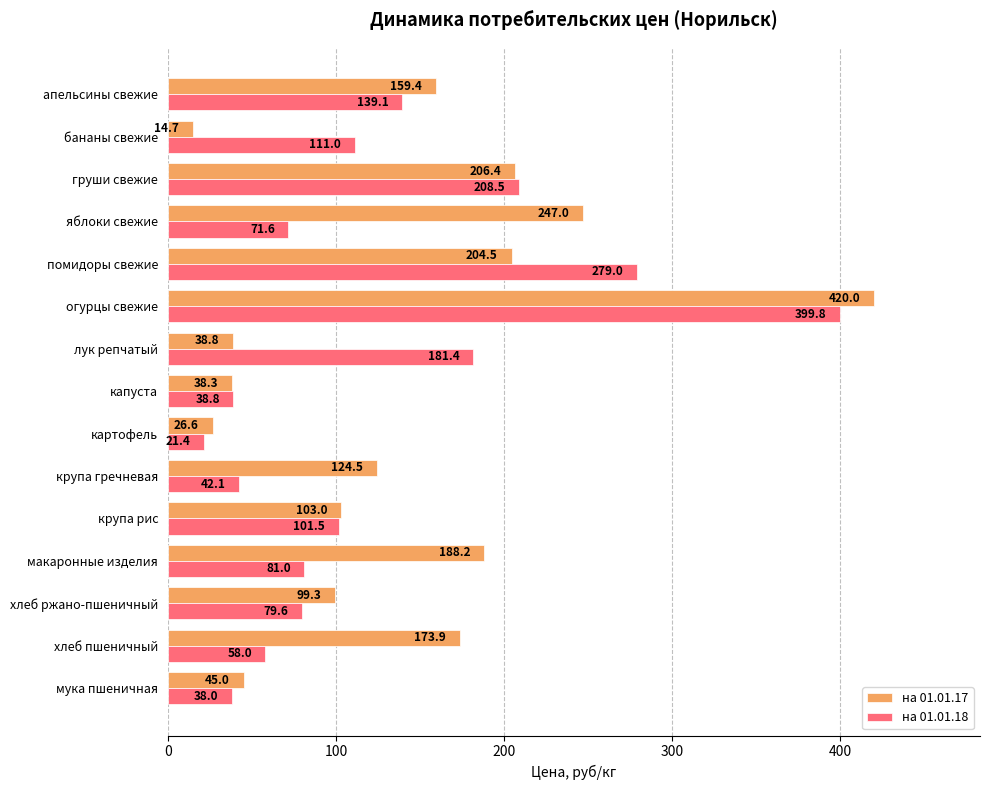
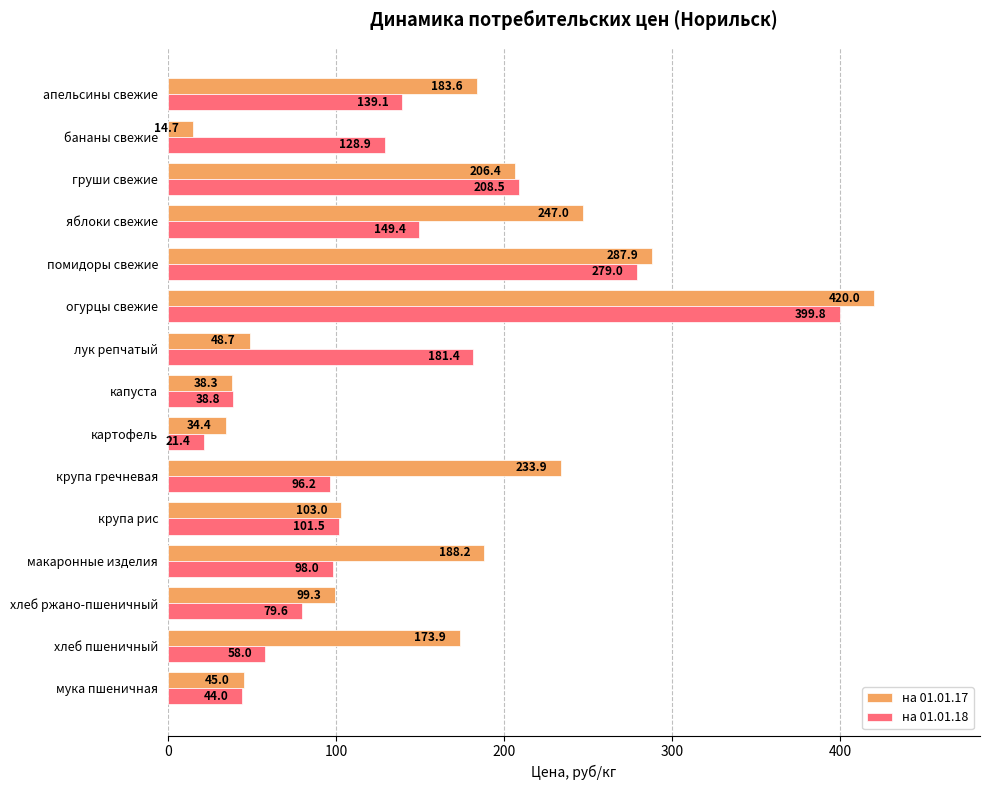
на 01.01.17, апельсины свежие: 159.4 -> 183.6
на 01.01.18, бананы свежие: 111.0 -> 128.9
на 01.01.18, яблоки свежие: 71.6 -> 149.4
на 01.01.17, помидоры свежие: 204.5 -> 287.9
на 01.01.17, лук репчатый: 38.8 -> 48.7
на 01.01.17, картофель: 26.6 -> 34.4
на 01.01.17, крупа гречневая: 124.5 -> 233.9
на 01.01.18, крупа гречневая: 42.1 -> 96.2
на 01.01.18, макаронные изделия: 81.0 -> 98.0
на 01.01.18, мука пшеничная: 38.0 -> 44.0
